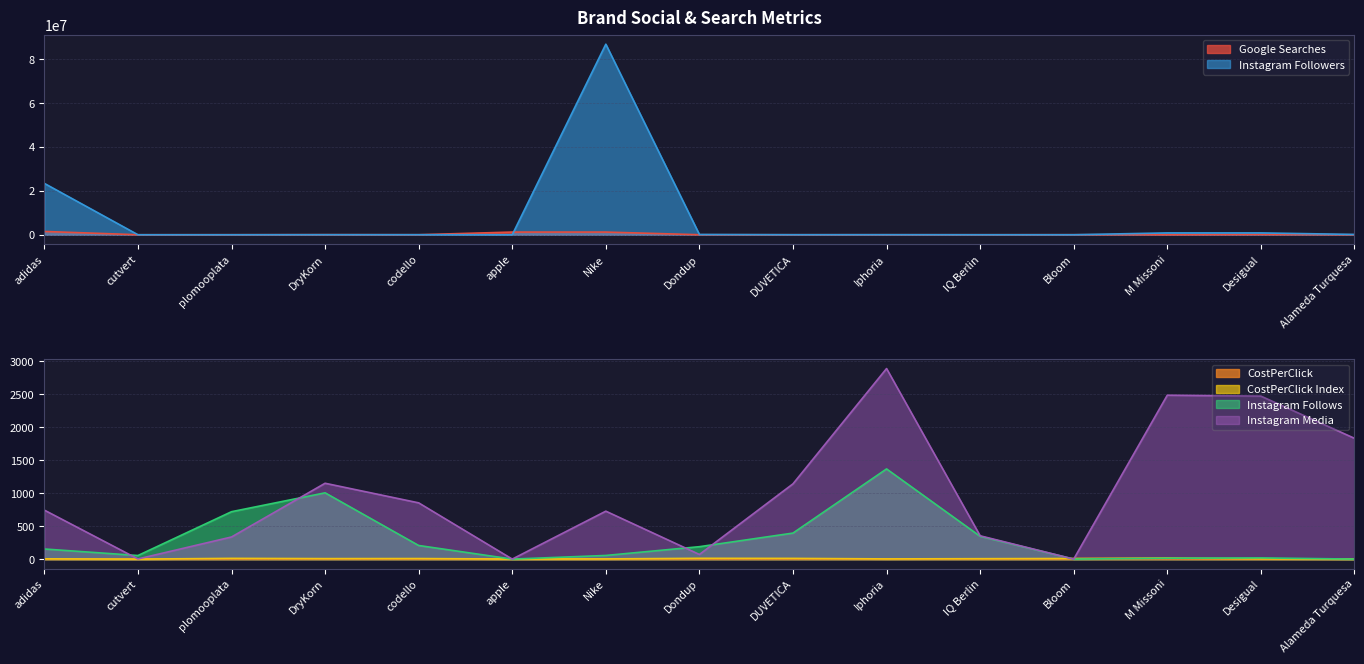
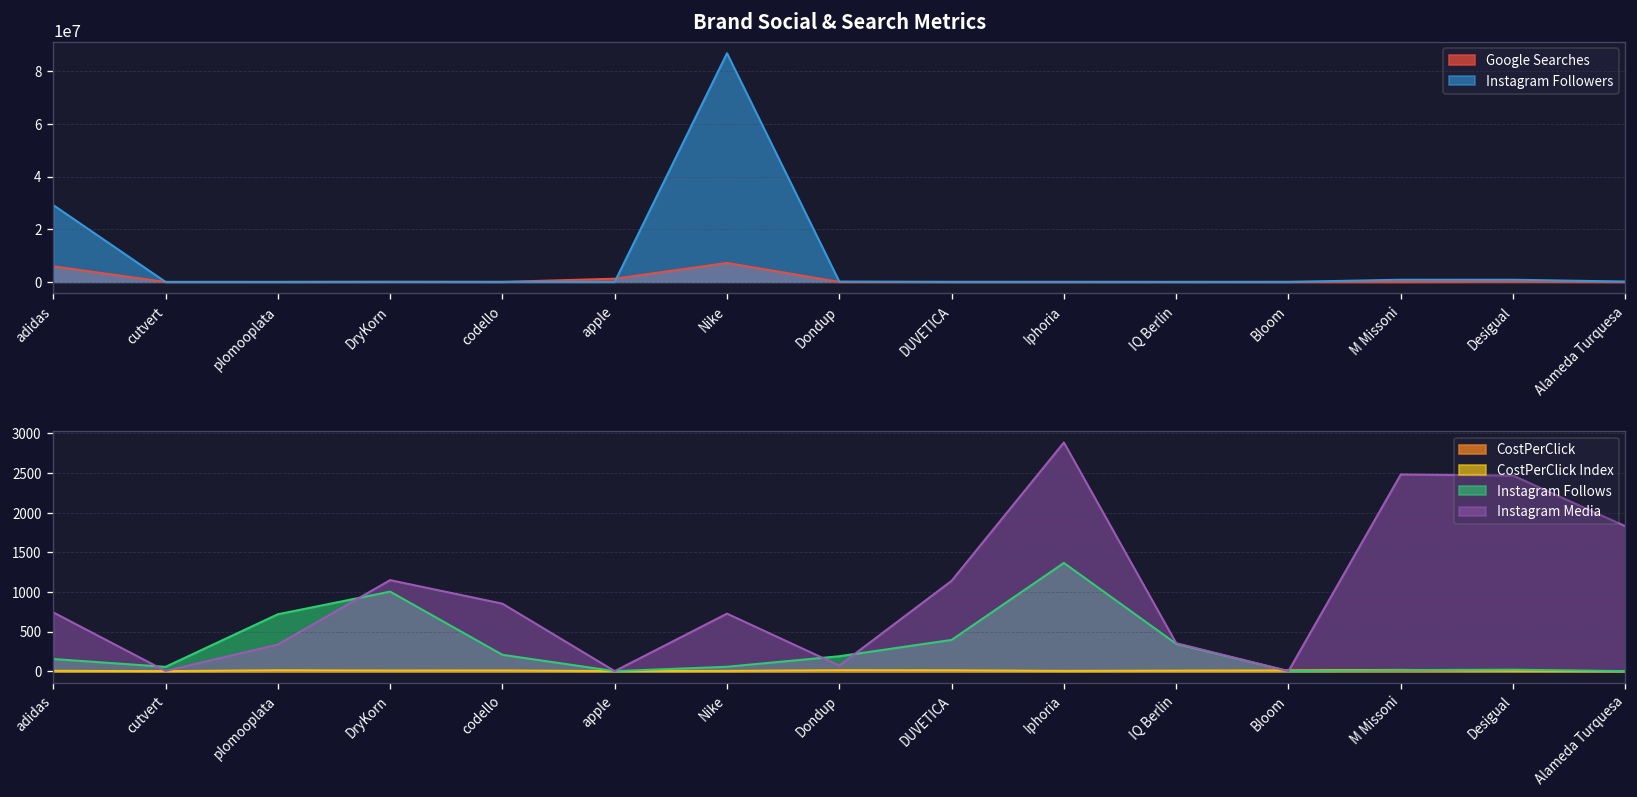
Brand Social & Search Metrics, Google Searches, adidas: 2000000 -> 6000000
Brand Social & Search Metrics, Instagram Followers, adidas: 23000000 -> 29000000
Brand Social & Search Metrics, Google Searches, Nike: 1000000 -> 7000000
